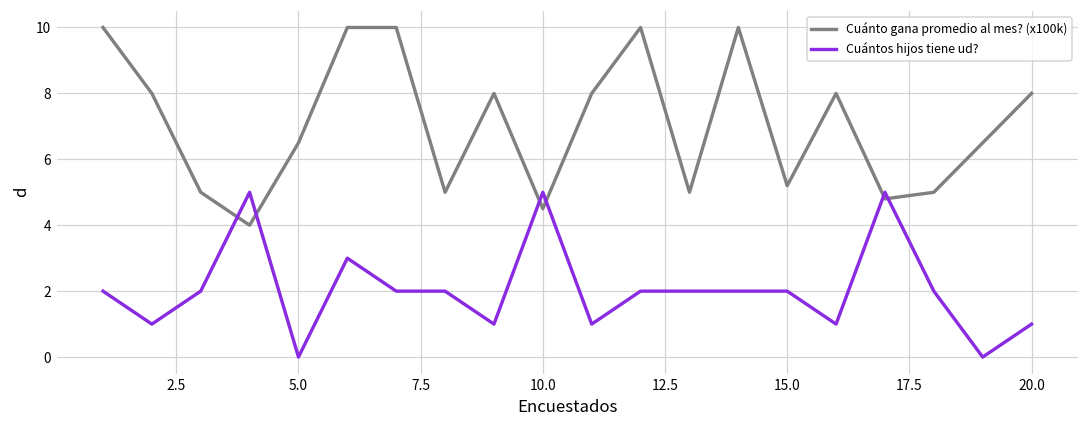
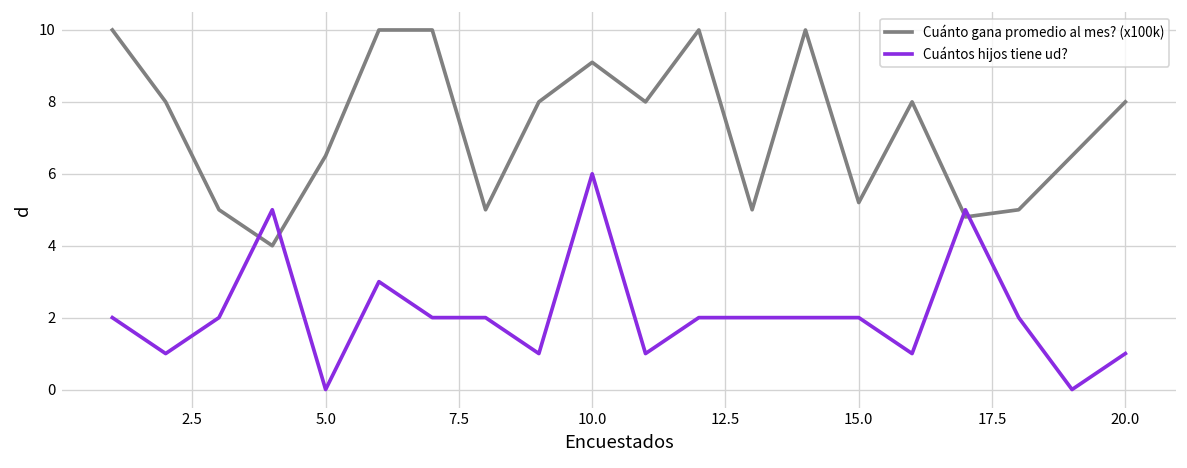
Cuánto gana promedio al mes? (x100k), 10.0: 4.5 -> 9.1
Cuántos hijos tiene ud?, 10.0: 5 -> 6
